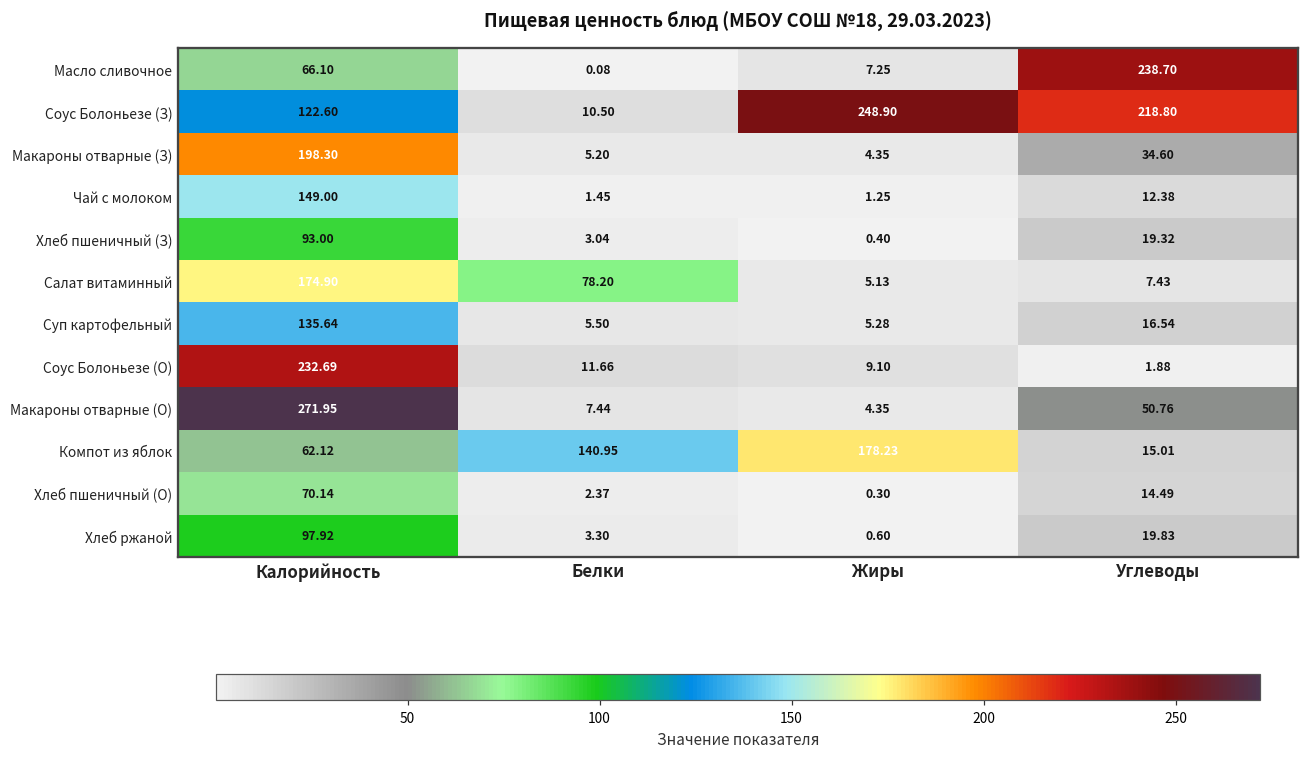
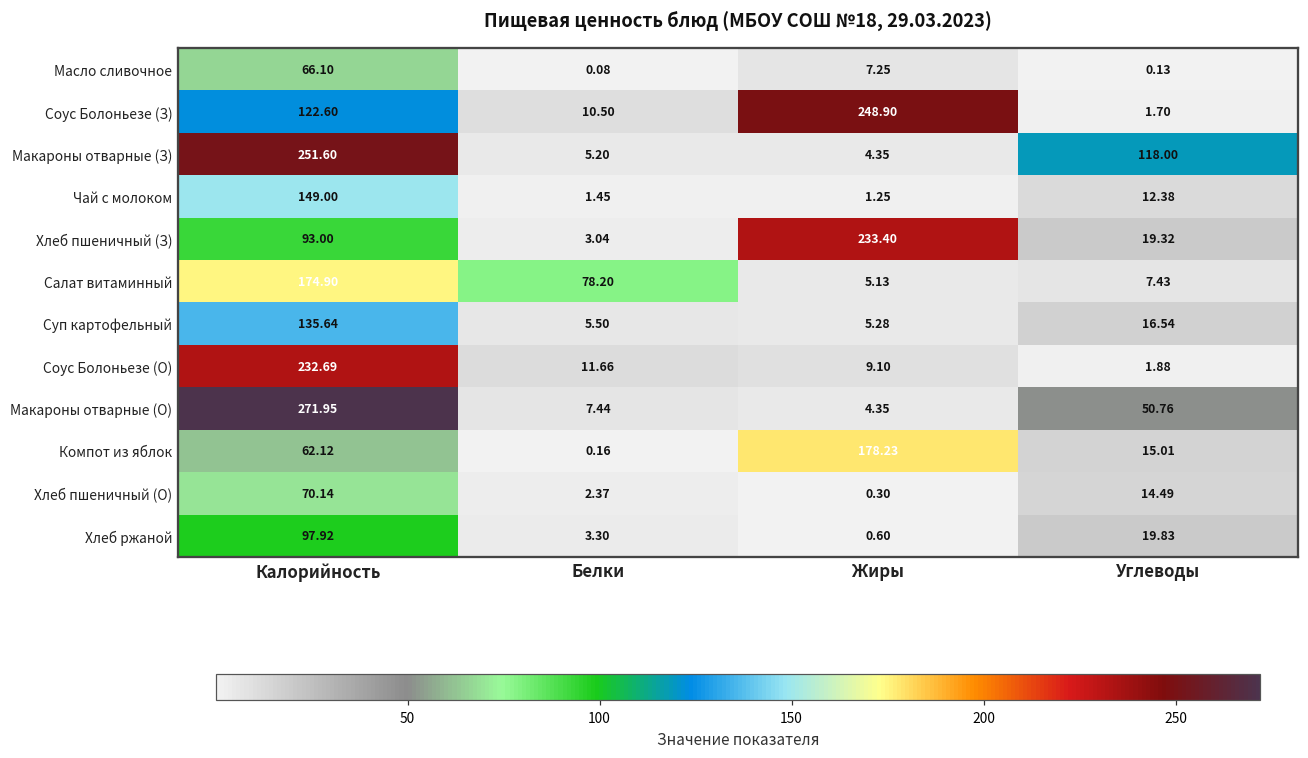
Масло сливочное, Углеводы: 238.70 -> 0.13
Соус Болоньезе (З), Углеводы: 218.80 -> 1.70
Макароны отварные (З), Калорийность: 198.30 -> 251.60
Макароны отварные (З), Углеводы: 34.60 -> 118.00
Хлеб пшеничный (З), Жиры: 0.40 -> 233.40
Компот из яблок, Белки: 140.95 -> 0.16
